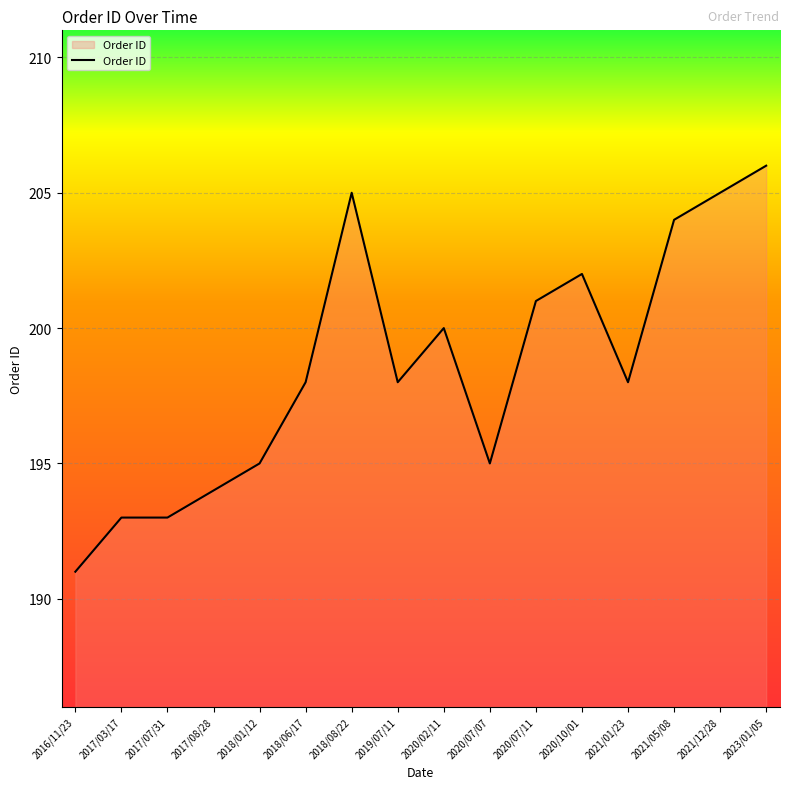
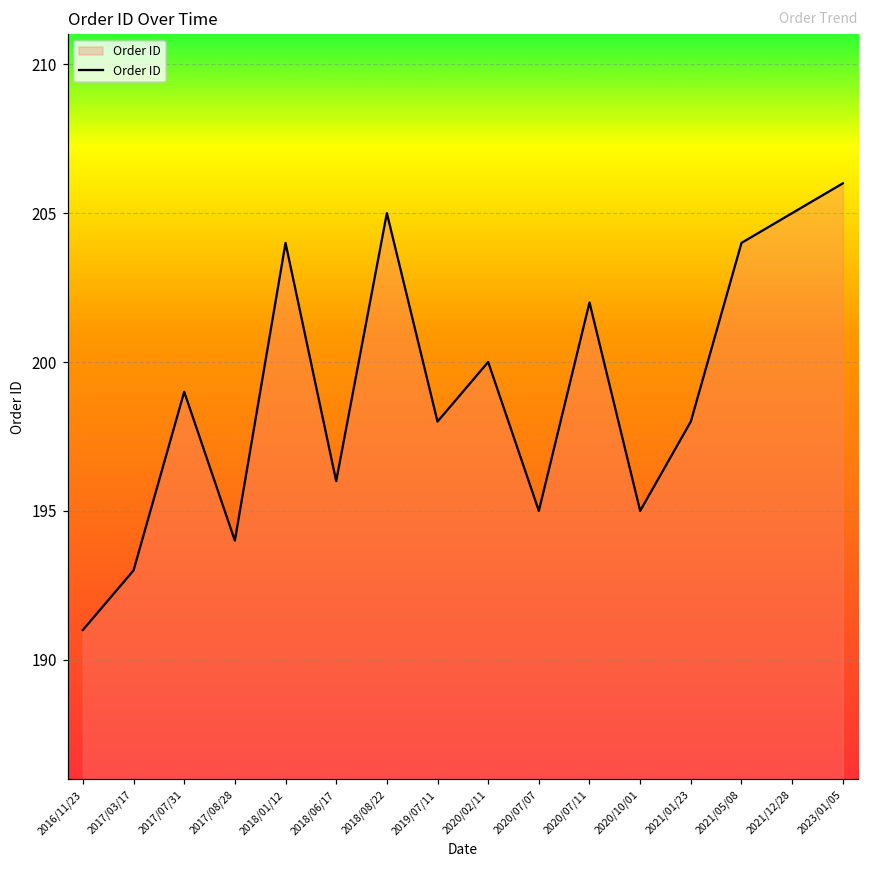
2017/07/31: 193 -> 199
2018/01/12: 195 -> 204
2018/06/17: 198 -> 196
2020/07/11: 201 -> 202
2020/10/01: 202 -> 195
